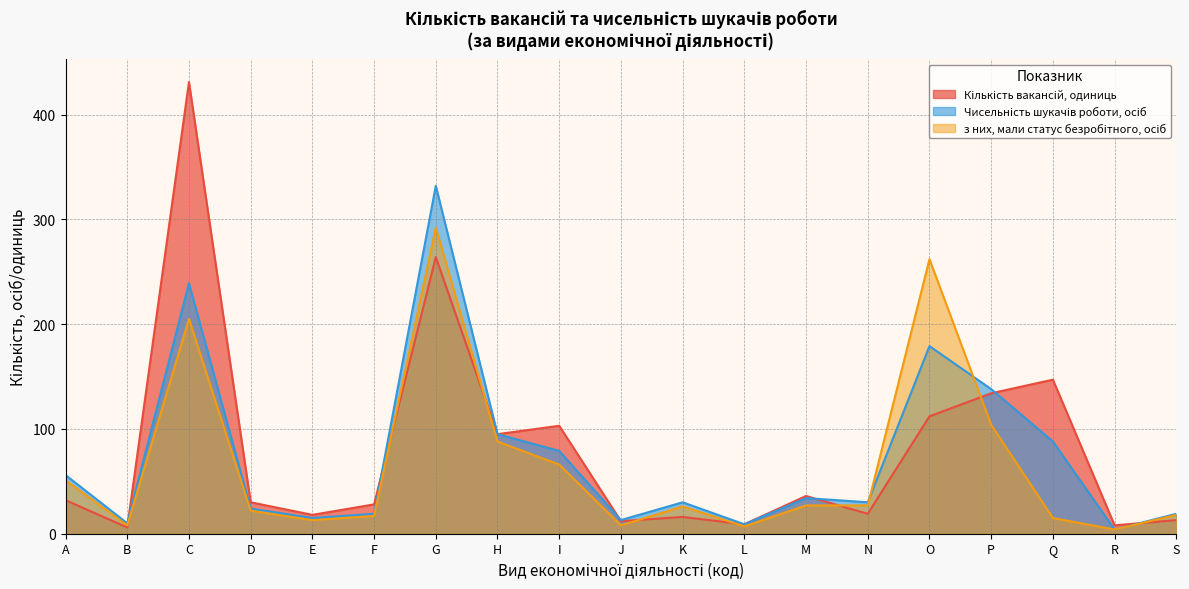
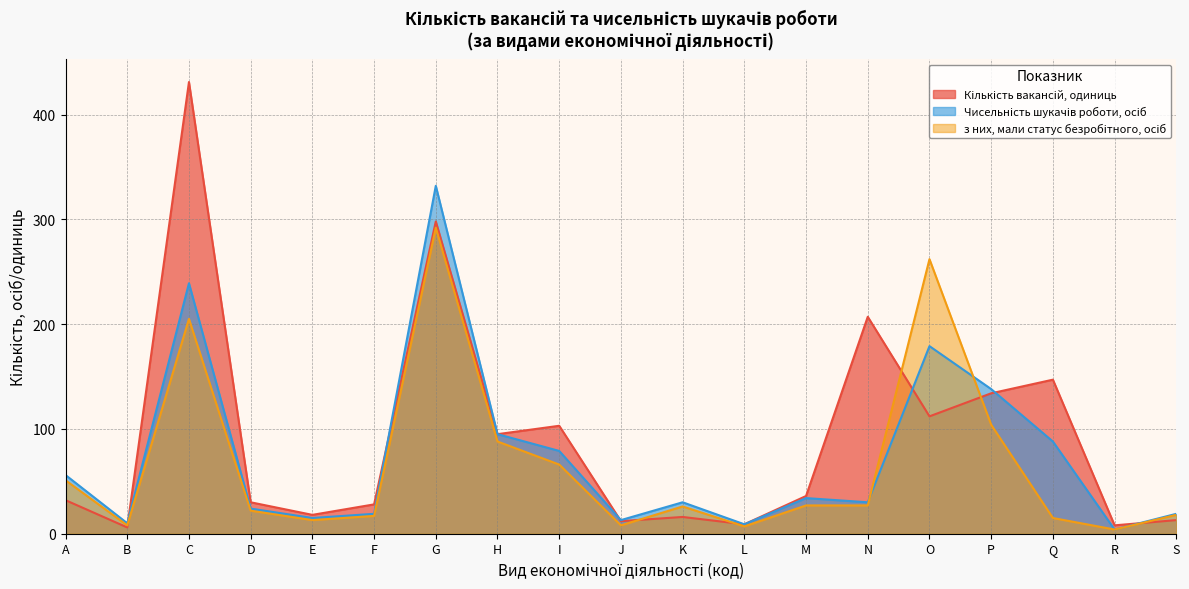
Кількість вакансій, одиниць, G: 264 -> 298
Кількість вакансій, одиниць, N: 19 -> 207
